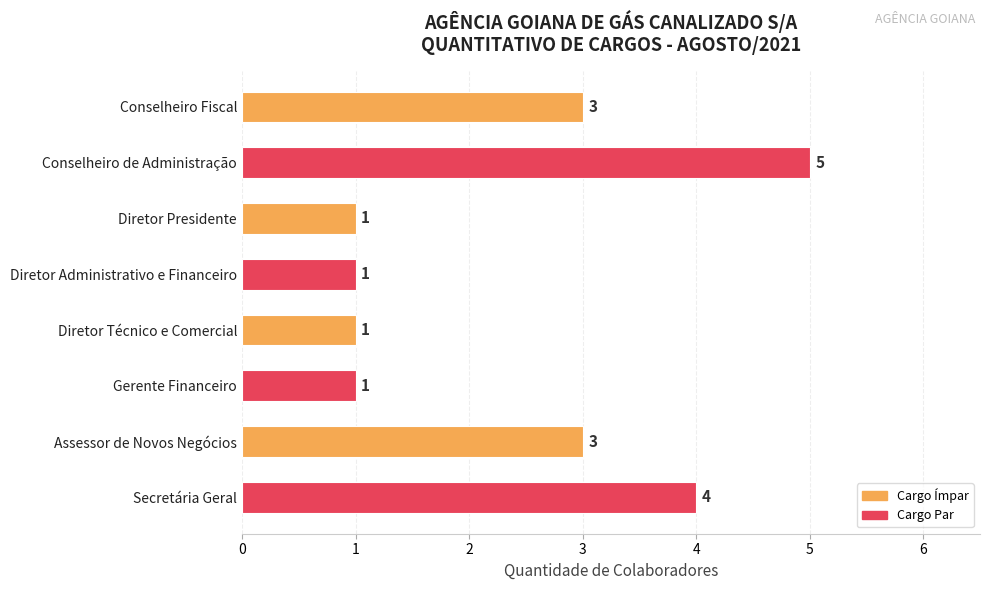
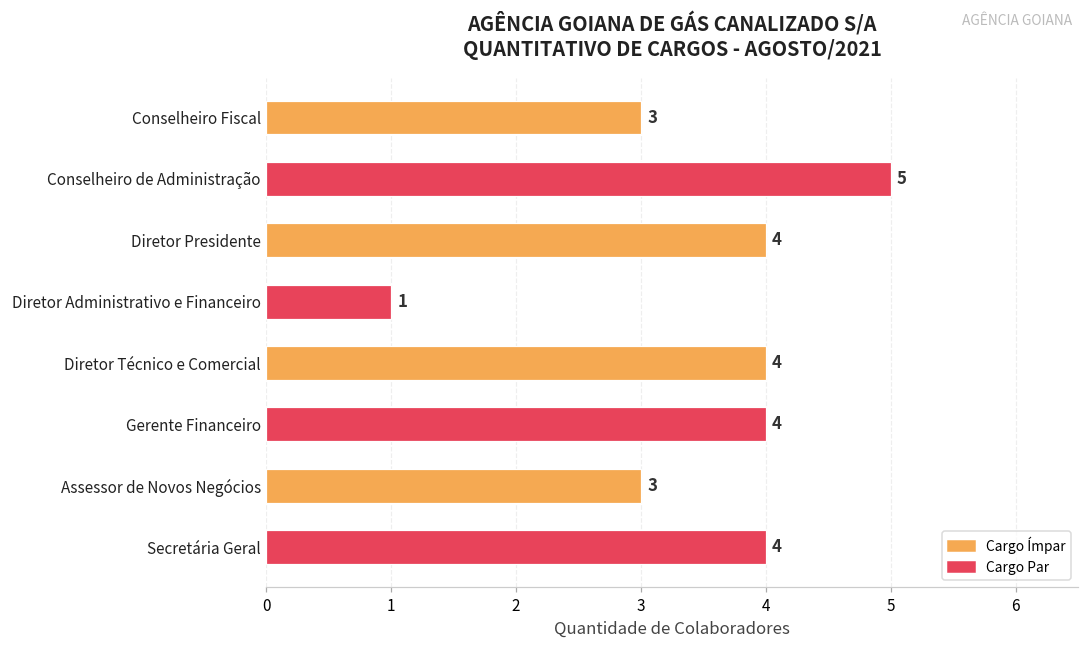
Diretor Presidente: 1 -> 4
Diretor Técnico e Comercial: 1 -> 4
Gerente Financeiro: 1 -> 4
